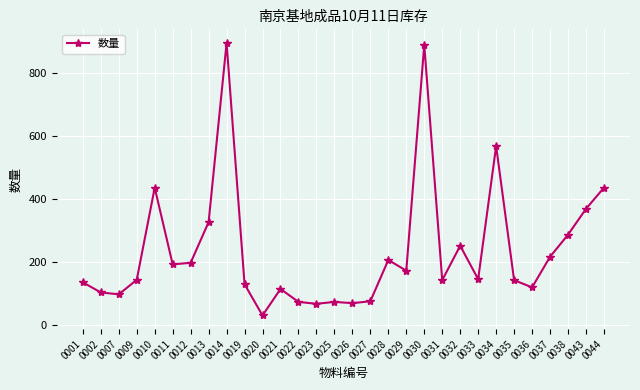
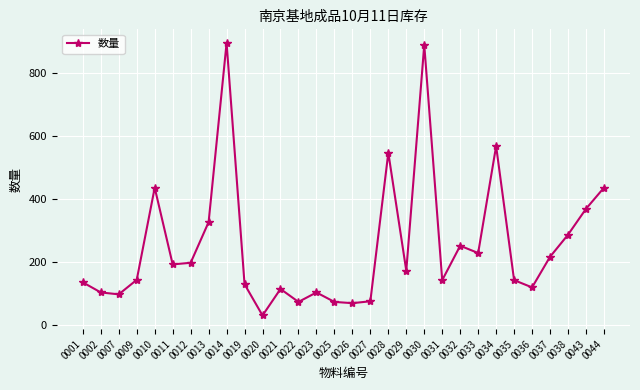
0023: 70 -> 100
0028: 210 -> 550
0033: 150 -> 230
